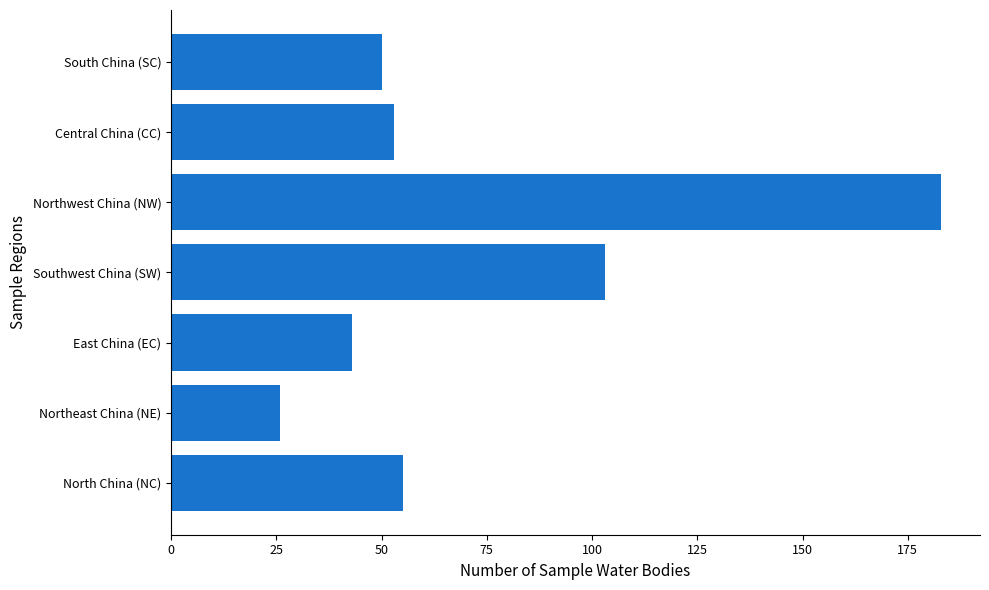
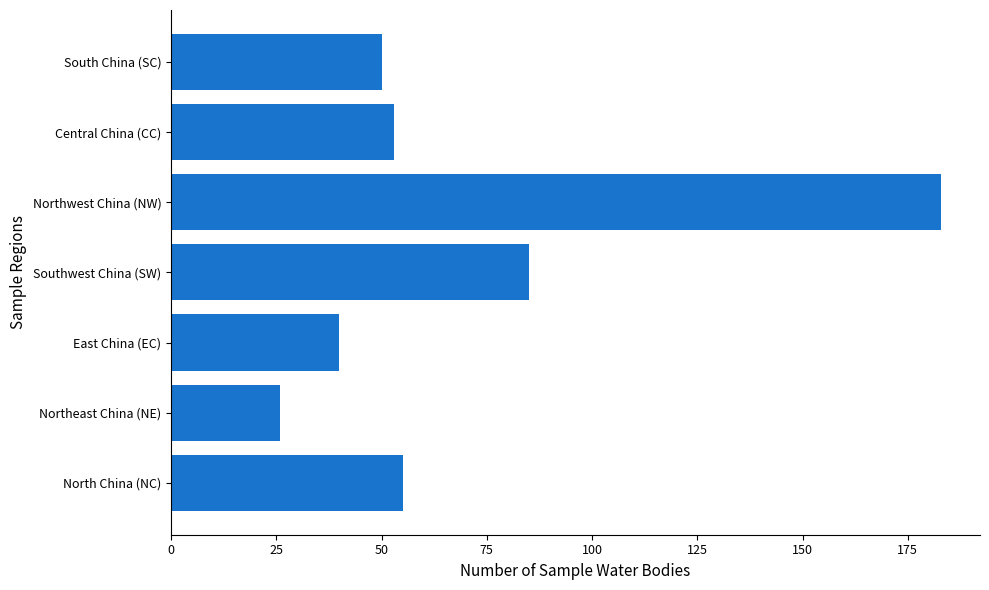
Southwest China (SW): 103 -> 85
East China (EC): 43 -> 40
